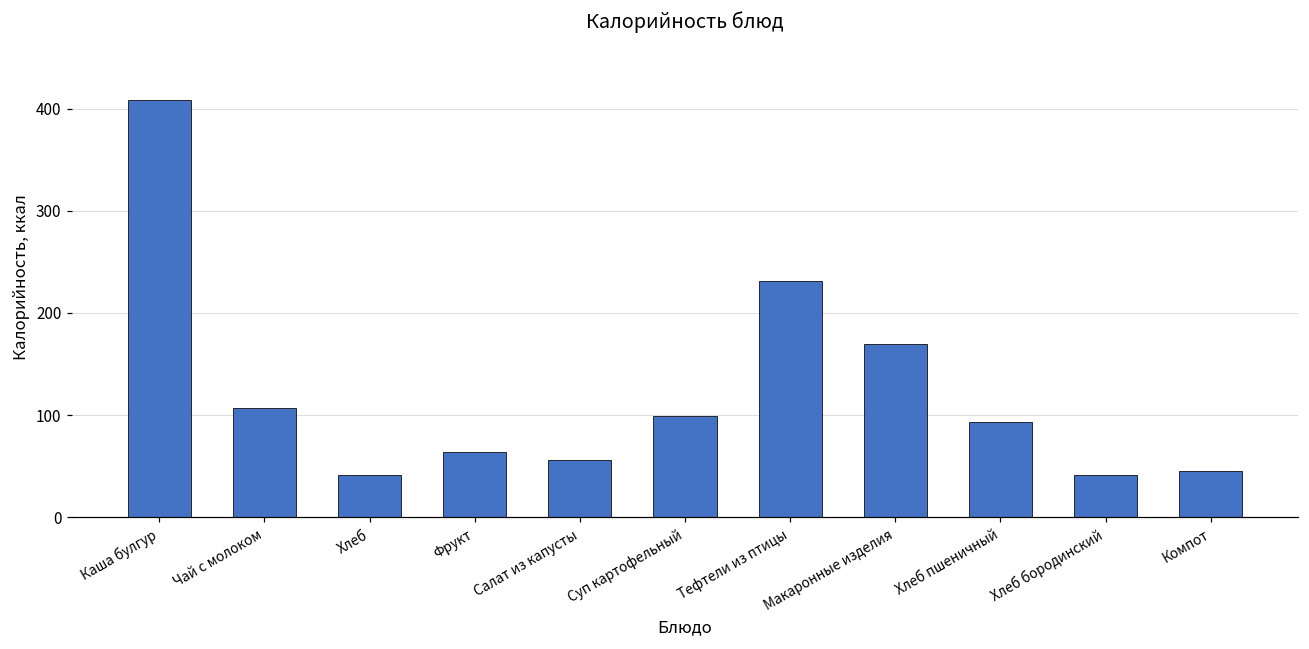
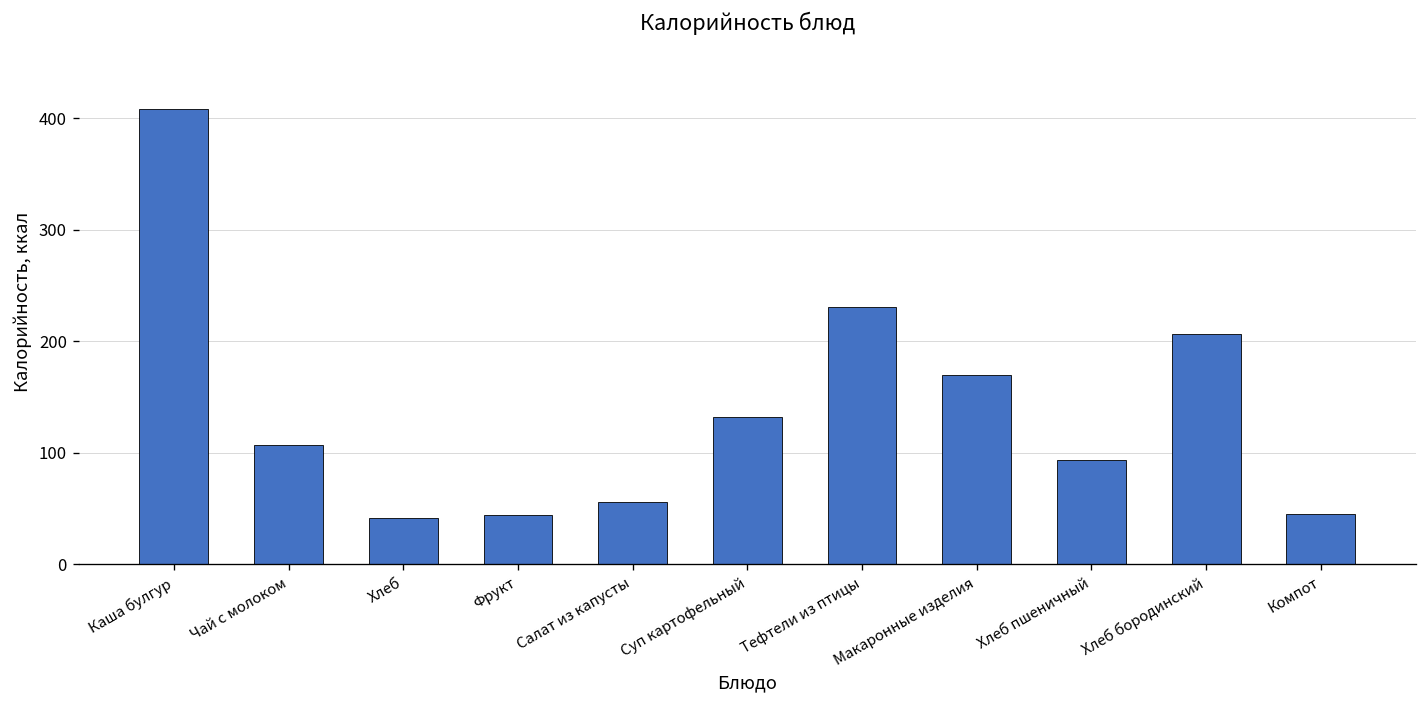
Фрукт: 60 -> 40
Суп картофельный: 100 -> 130
Хлеб бородинский: 40 -> 210
